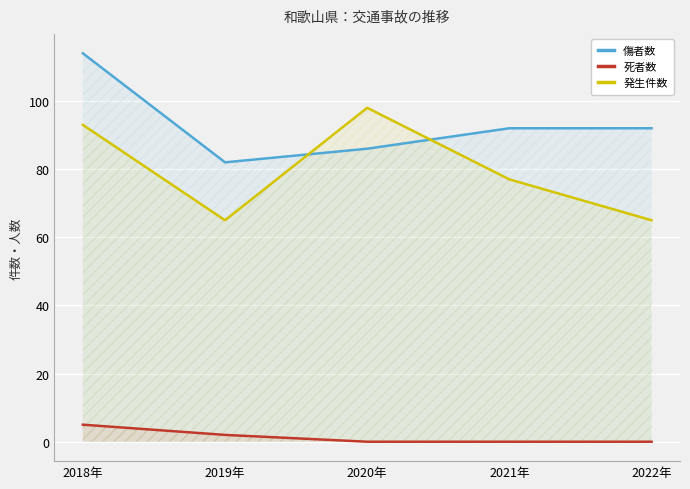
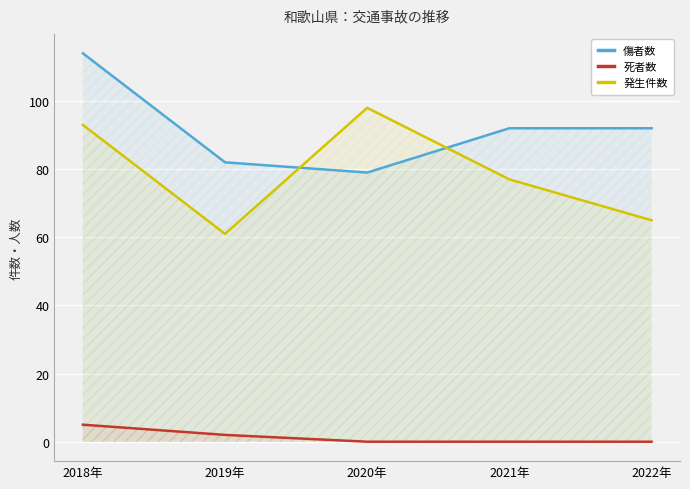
発生件数, 2019年: 65 -> 61
傷者数, 2020年: 86 -> 79
